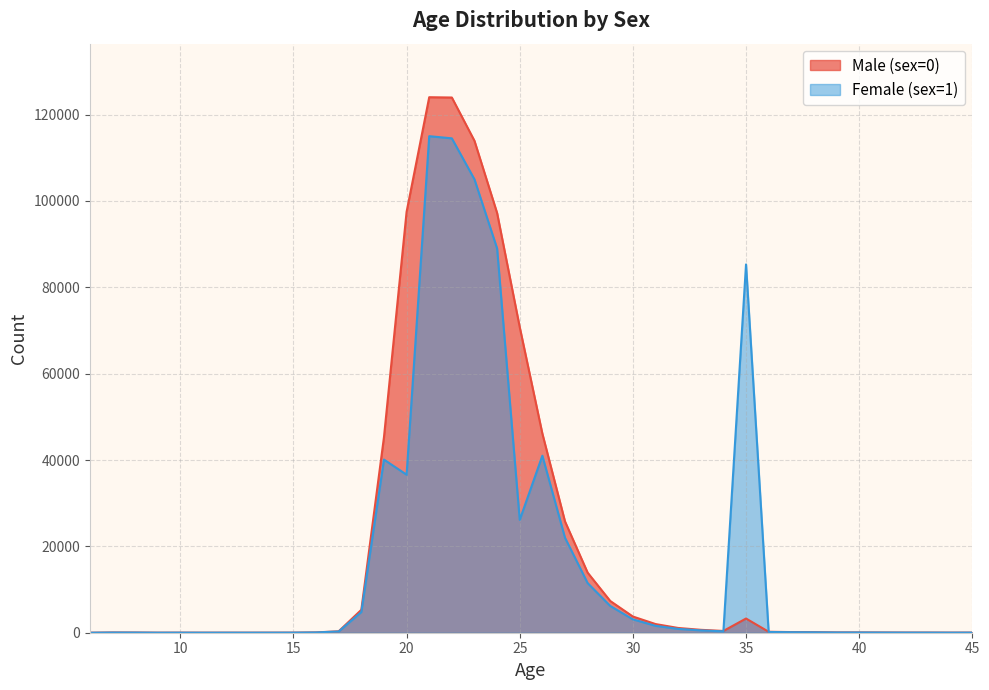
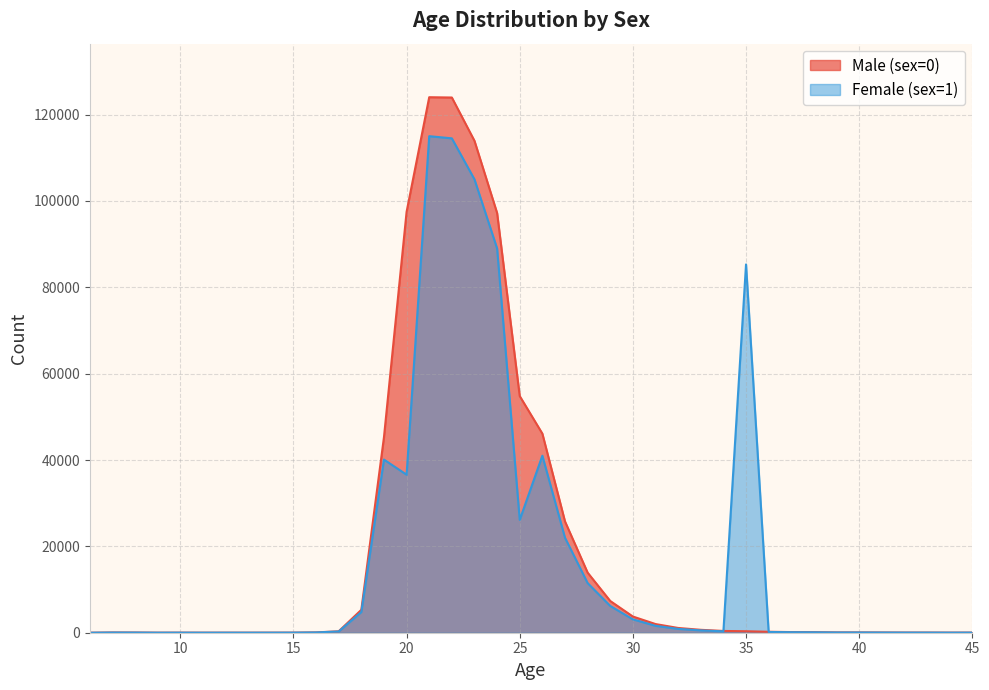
Male (sex=0), 25: 71000 -> 55000
Male (sex=0), 35: 3000 -> 0
